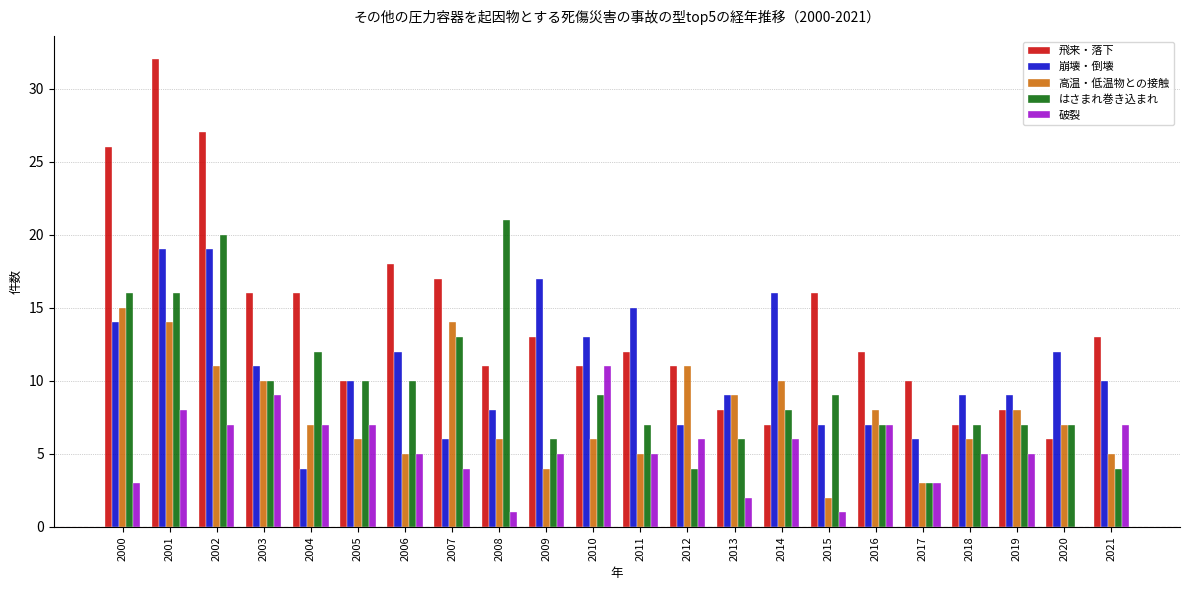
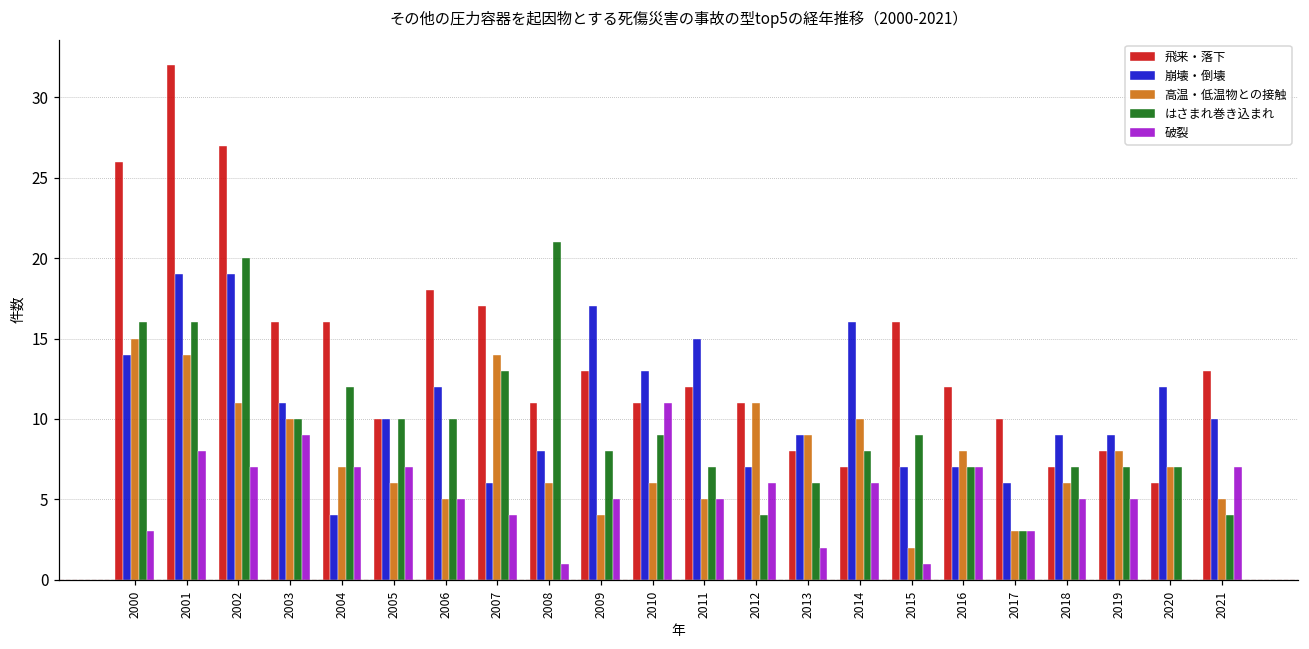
はさまれ巻き込まれ, 2009: 6 -> 8
